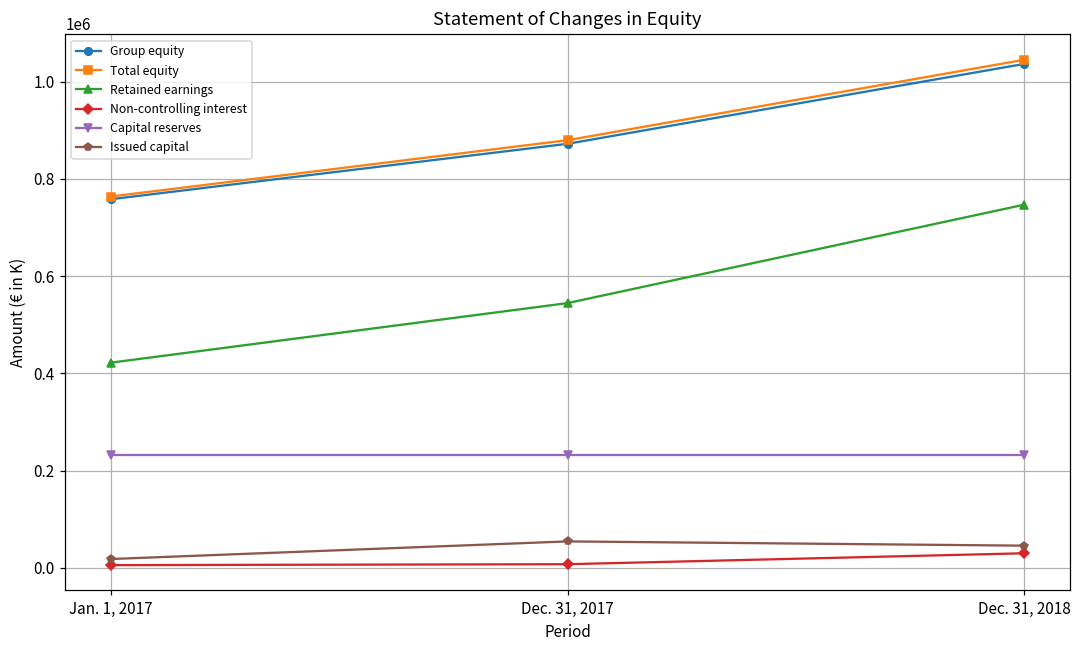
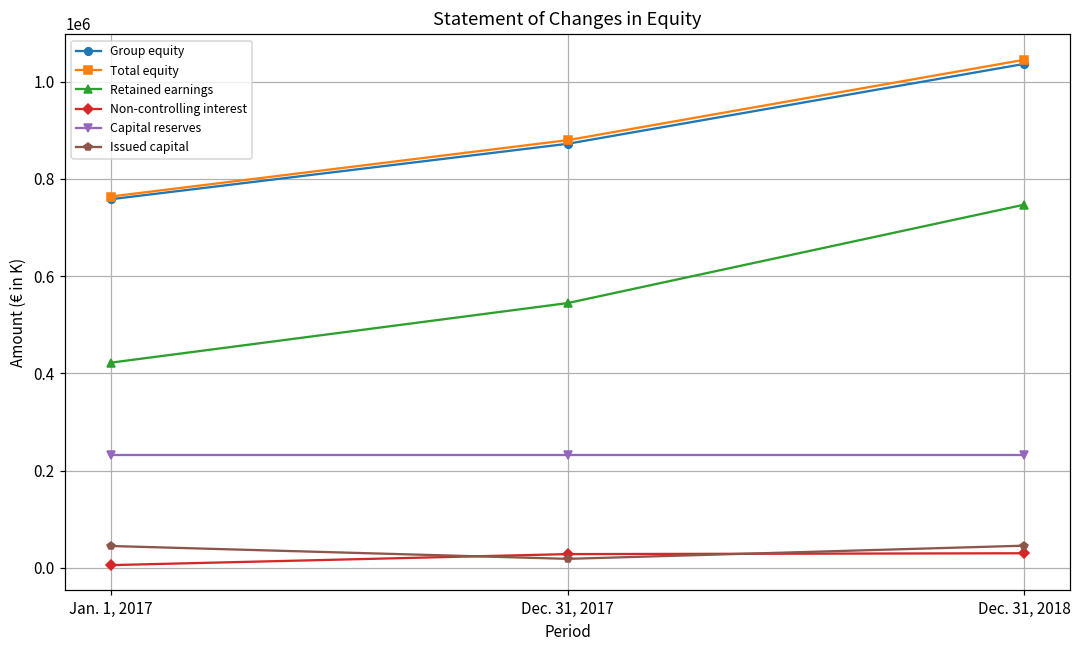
Issued capital, Jan. 1, 2017: 20000 -> 40000
Non-controlling interest, Dec. 31, 2017: 10000 -> 30000
Issued capital, Dec. 31, 2017: 50000 -> 20000
